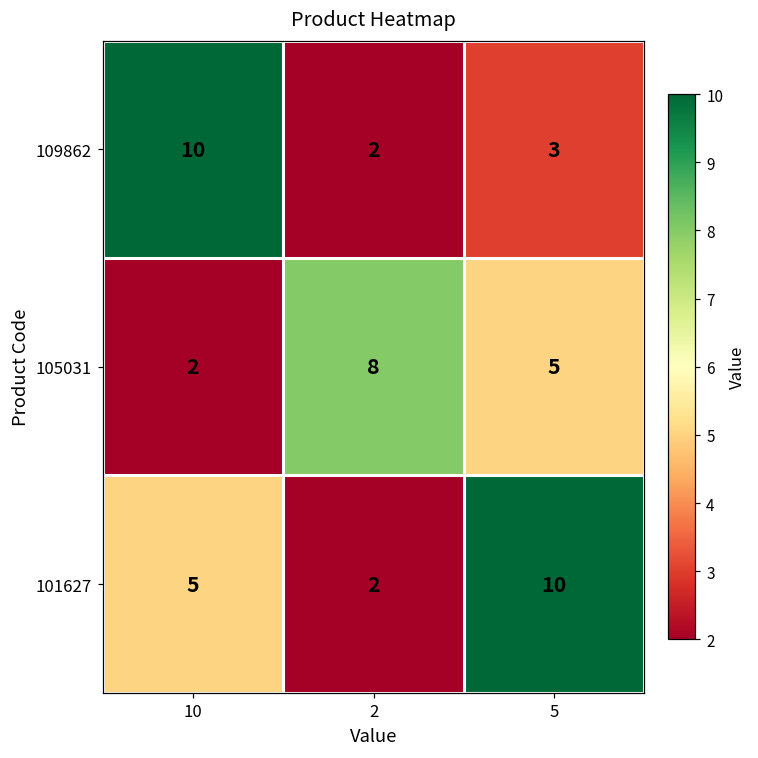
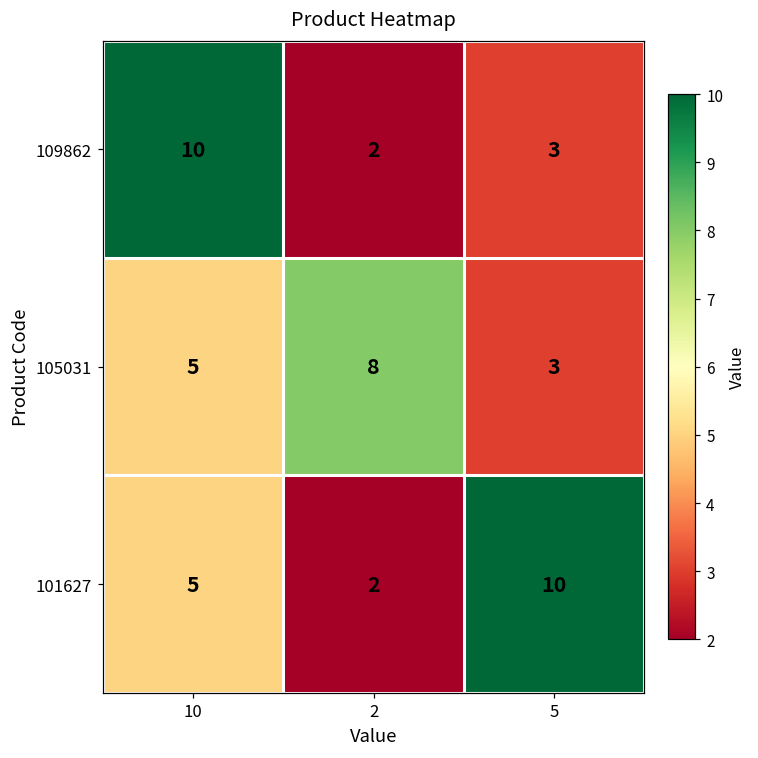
105031, 10: 2 -> 5
105031, 5: 5 -> 3
